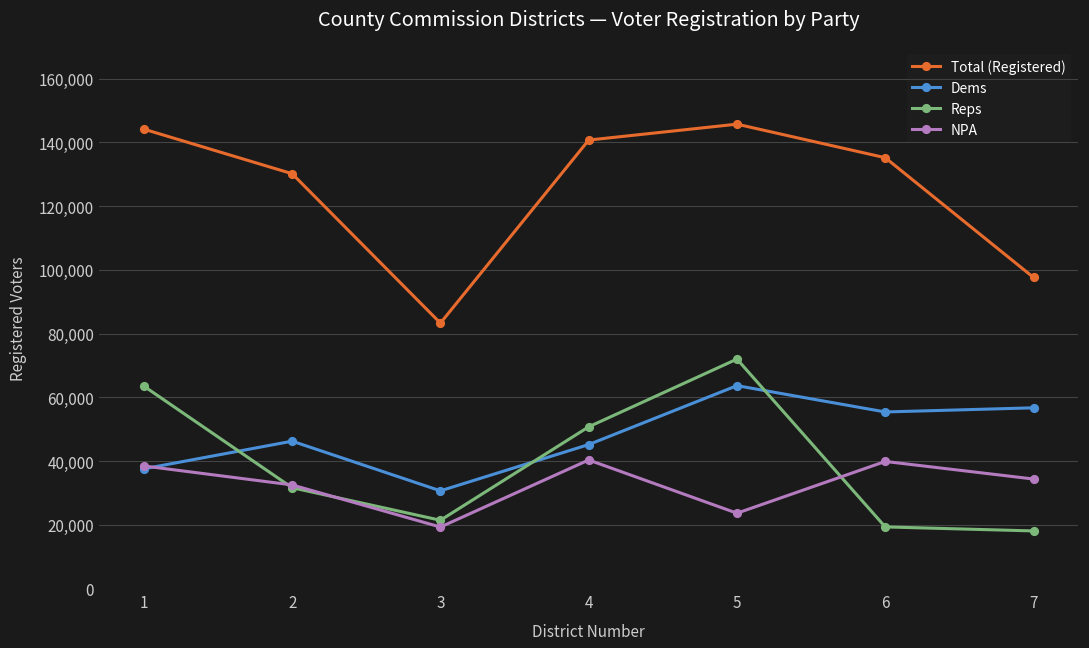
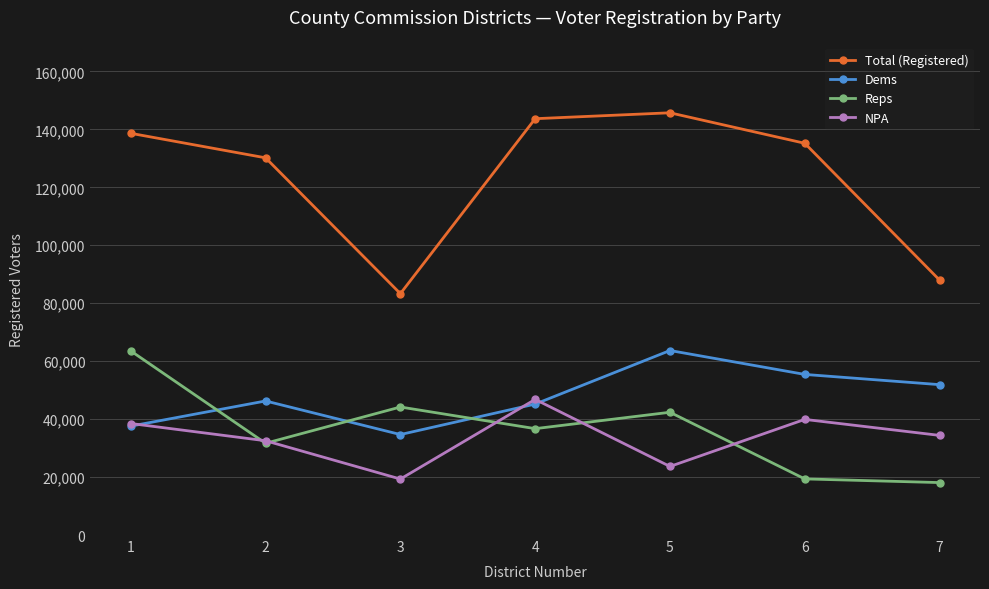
Total (Registered), 1: 144,000 -> 139,000
Dems, 3: 31,000 -> 35,000
Reps, 3: 21,000 -> 44,000
Total (Registered), 4: 141,000 -> 144,000
Reps, 4: 51,000 -> 37,000
NPA, 4: 40,000 -> 47,000
Reps, 5: 72,000 -> 42,000
Total (Registered), 7: 98,000 -> 88,000
Dems, 7: 57,000 -> 52,000
